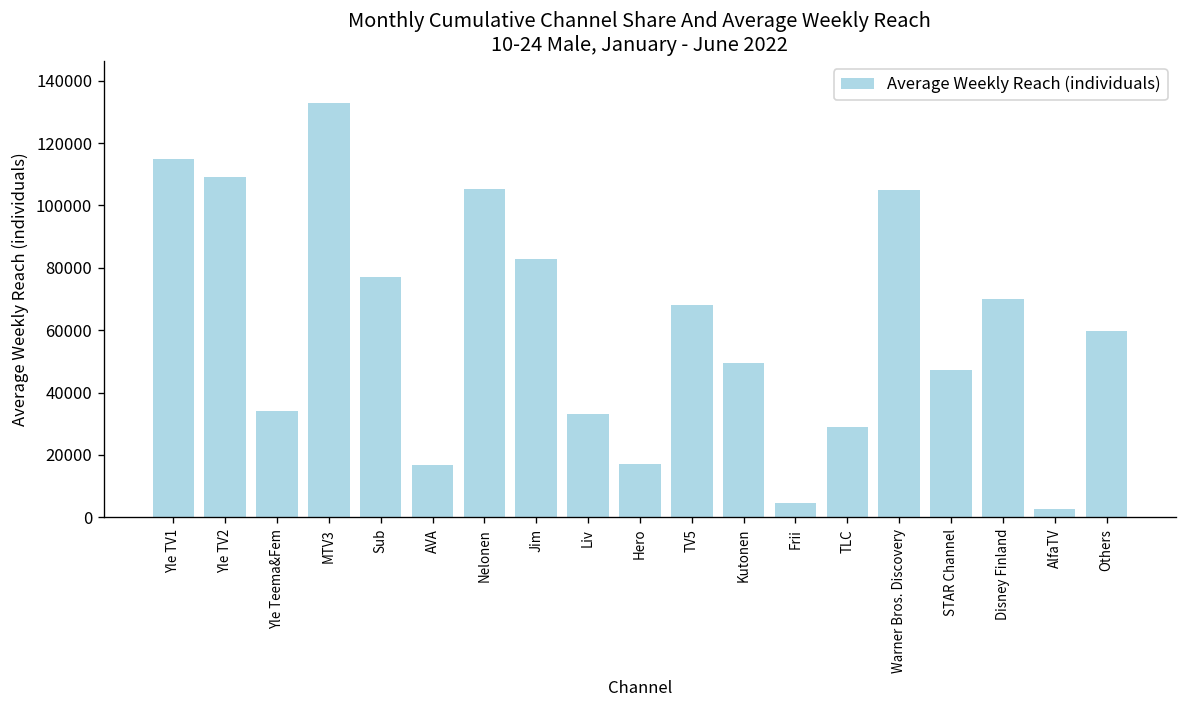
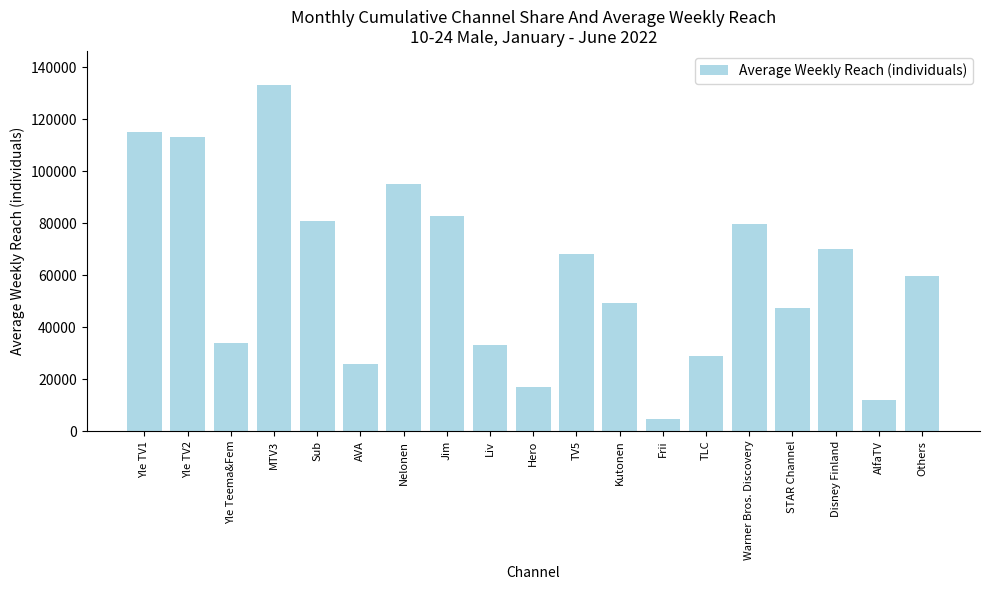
Yle TV2: 109000 -> 113000
Sub: 77000 -> 81000
AVA: 17000 -> 26000
Nelonen: 105000 -> 95000
Warner Bros. Discovery: 105000 -> 80000
AlfaTV: 3000 -> 12000
